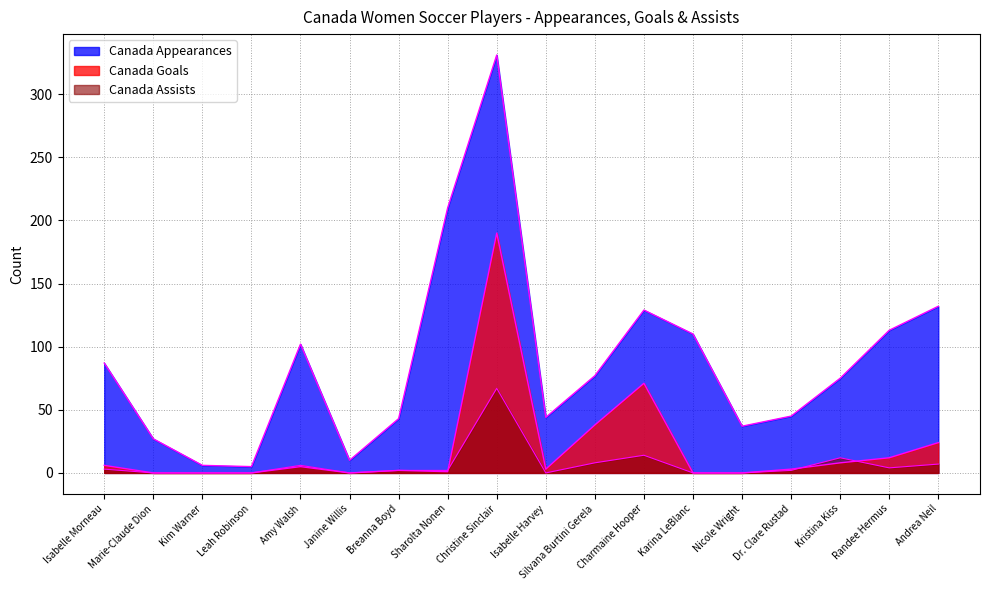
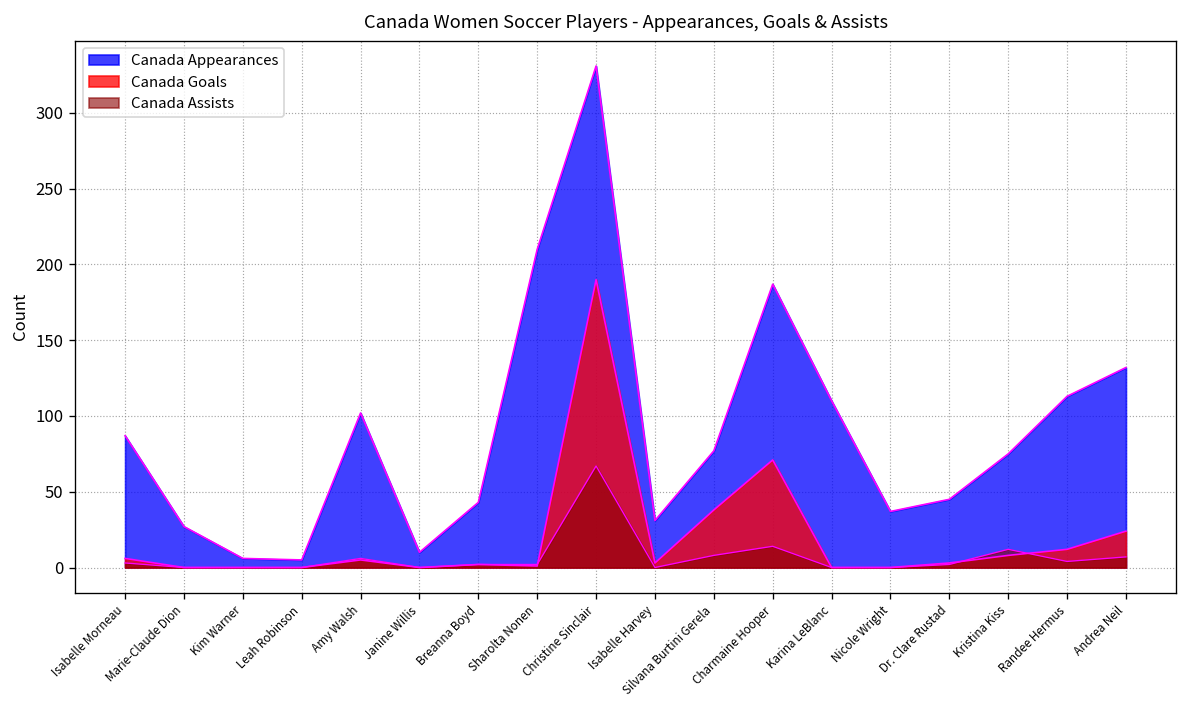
Canada Appearances, Isabelle Harvey: 44 -> 31
Canada Appearances, Charmaine Hooper: 129 -> 187
